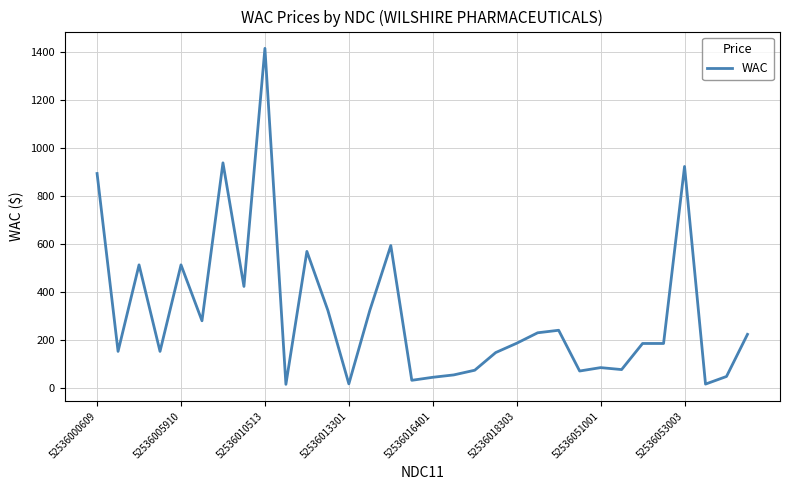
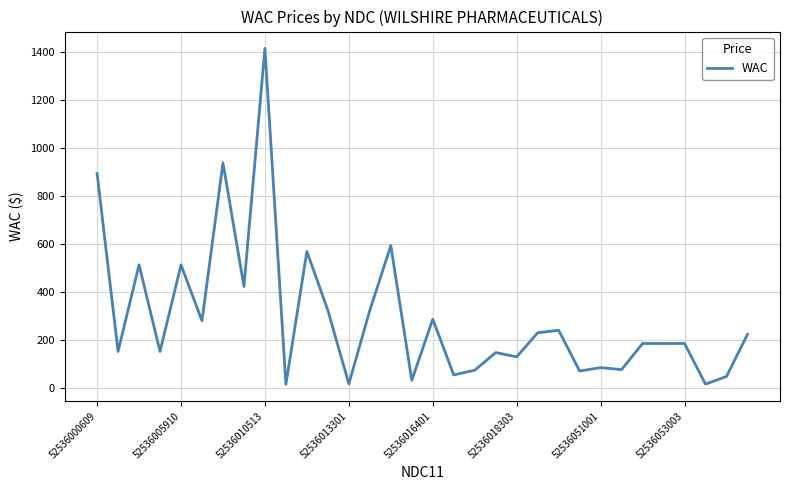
52536016401: 50 -> 290
52536018303: 190 -> 130
52536053003: 920 -> 190
